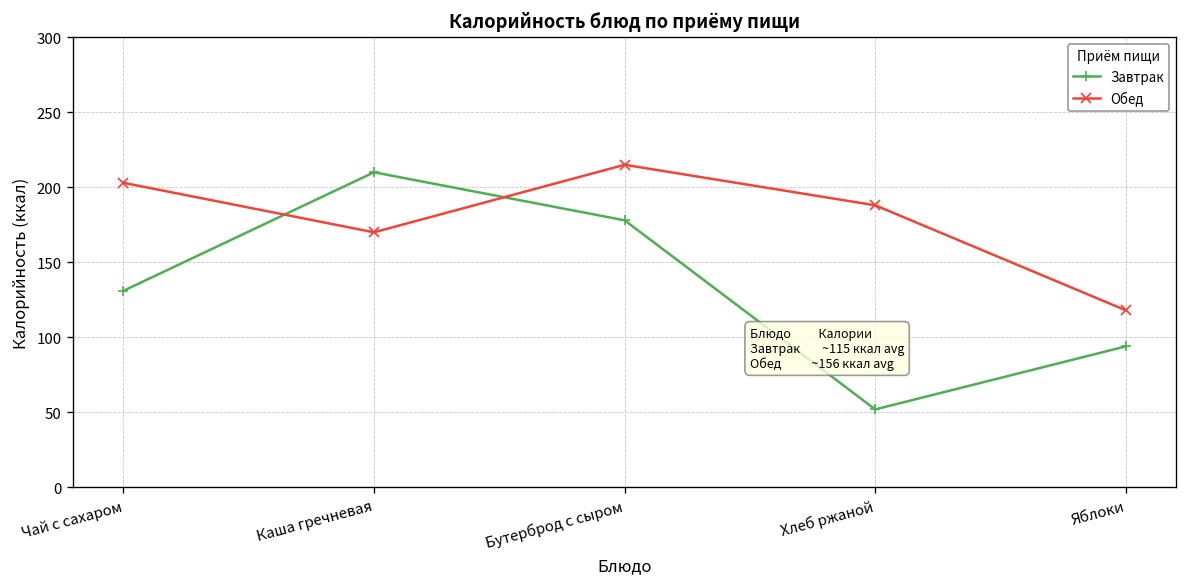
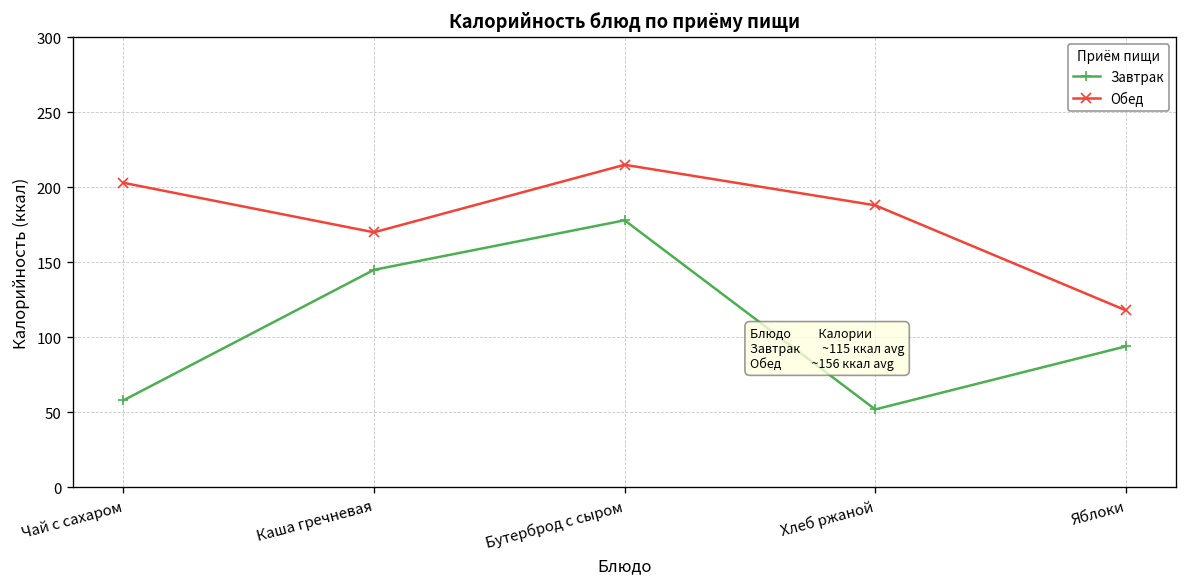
Завтрак, Чай с сахаром: 131 -> 58
Завтрак, Каша гречневая: 210 -> 145
